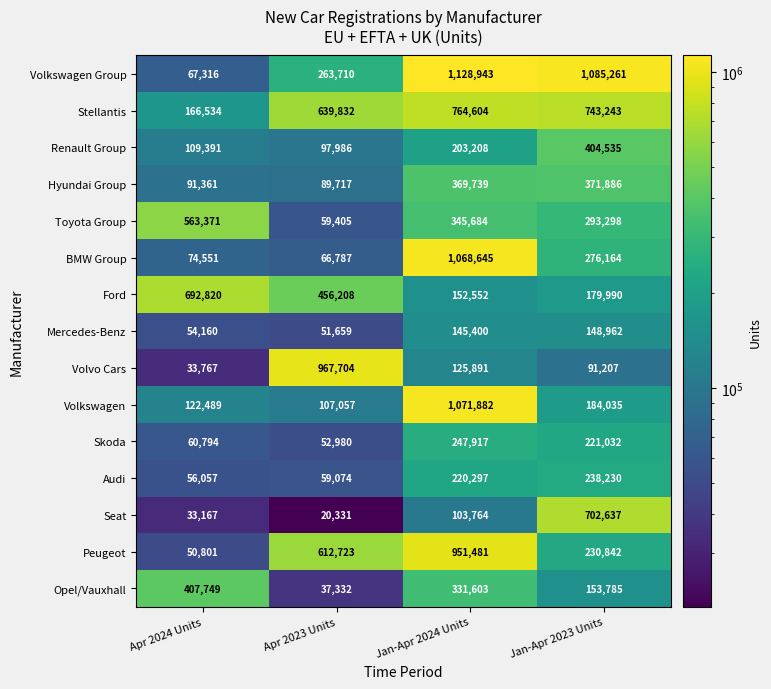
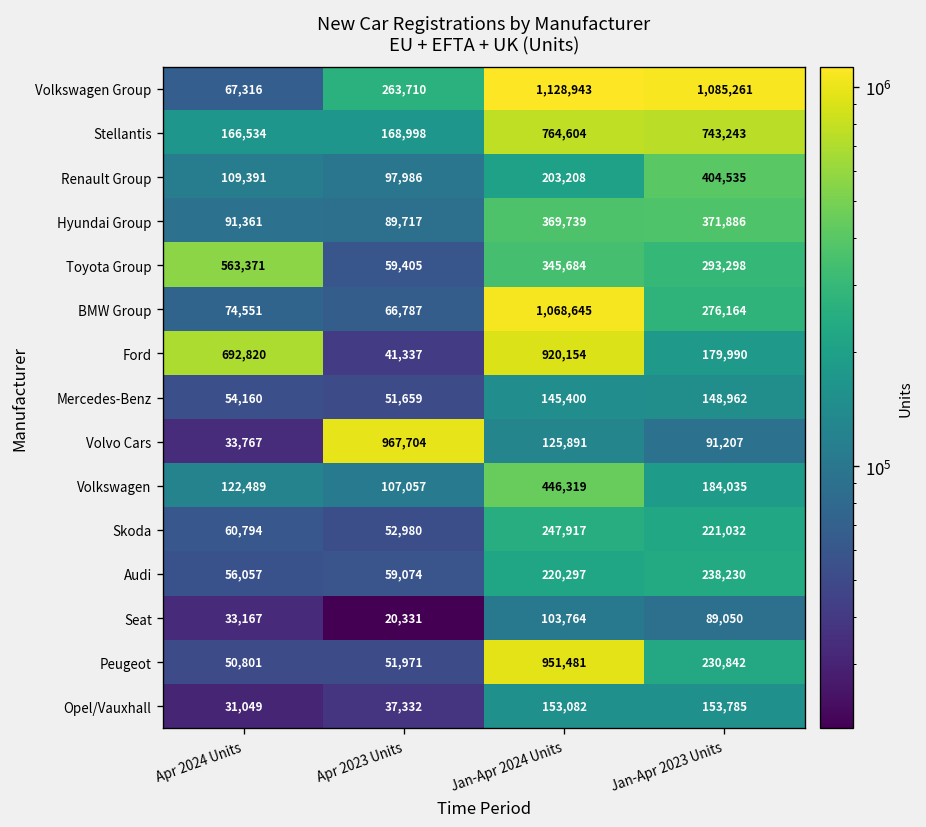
Stellantis, Apr 2023 Units: 639,832 -> 168,998
Ford, Apr 2023 Units: 456,208 -> 41,337
Ford, Jan-Apr 2024 Units: 152,552 -> 920,154
Volkswagen, Jan-Apr 2024 Units: 1,071,882 -> 446,319
Seat, Jan-Apr 2023 Units: 702,637 -> 89,050
Peugeot, Apr 2023 Units: 612,723 -> 51,971
Opel/Vauxhall, Apr 2024 Units: 407,749 -> 31,049
Opel/Vauxhall, Jan-Apr 2024 Units: 331,603 -> 153,082
